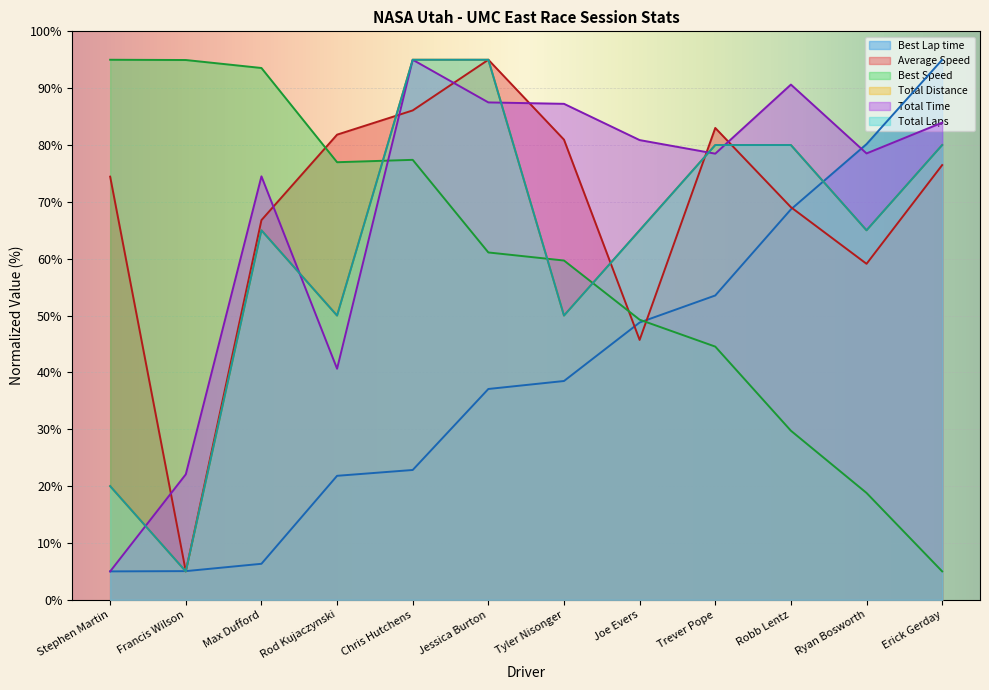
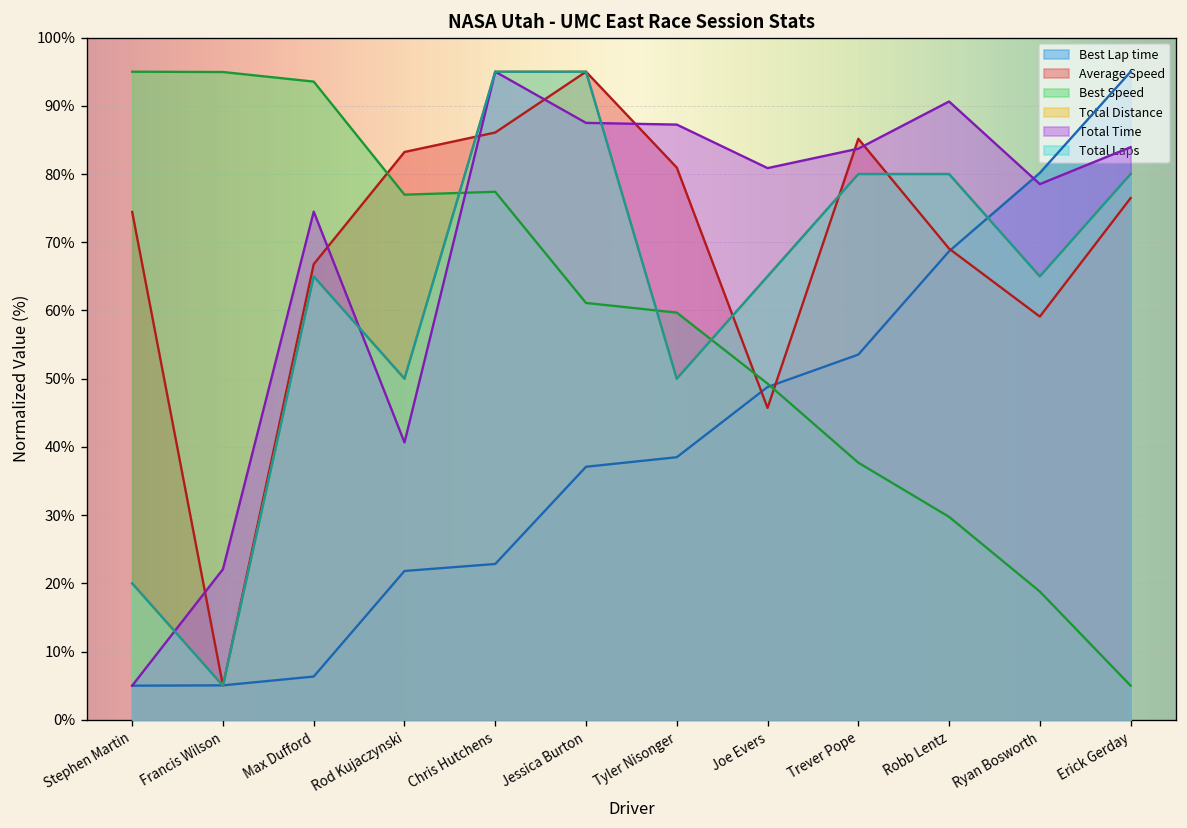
Average Speed, Rod Kujaczynski: 82% -> 83%
Average Speed, Trever Pope: 83% -> 85%
Best Speed, Trever Pope: 45% -> 38%
Total Time, Trever Pope: 78% -> 84%
